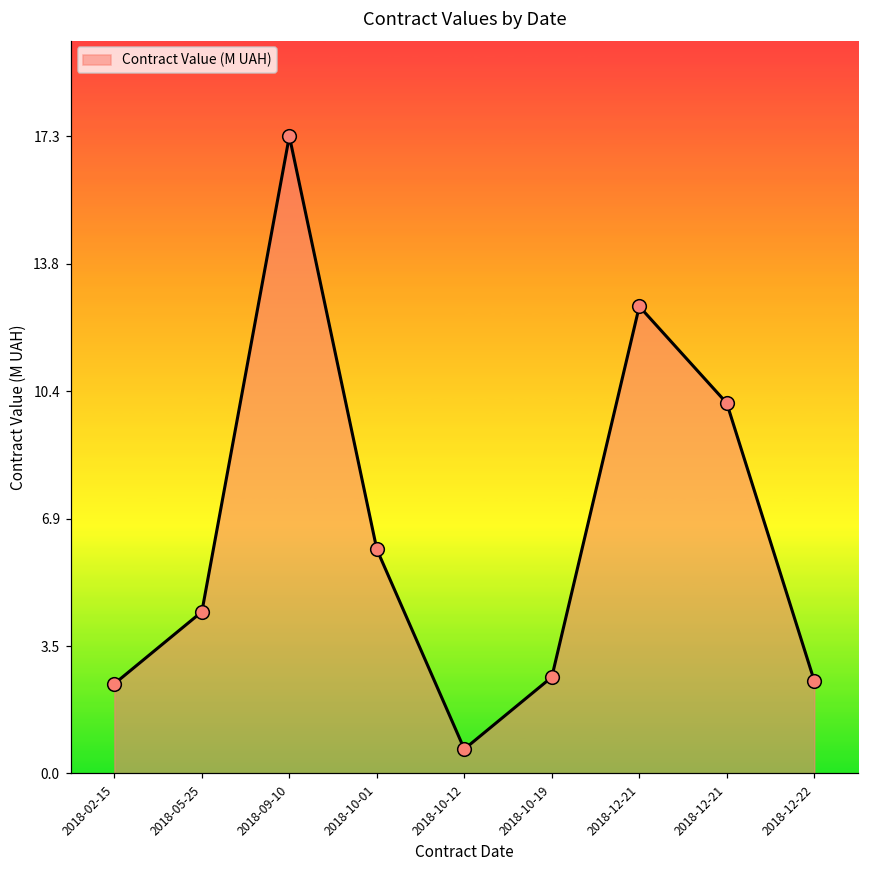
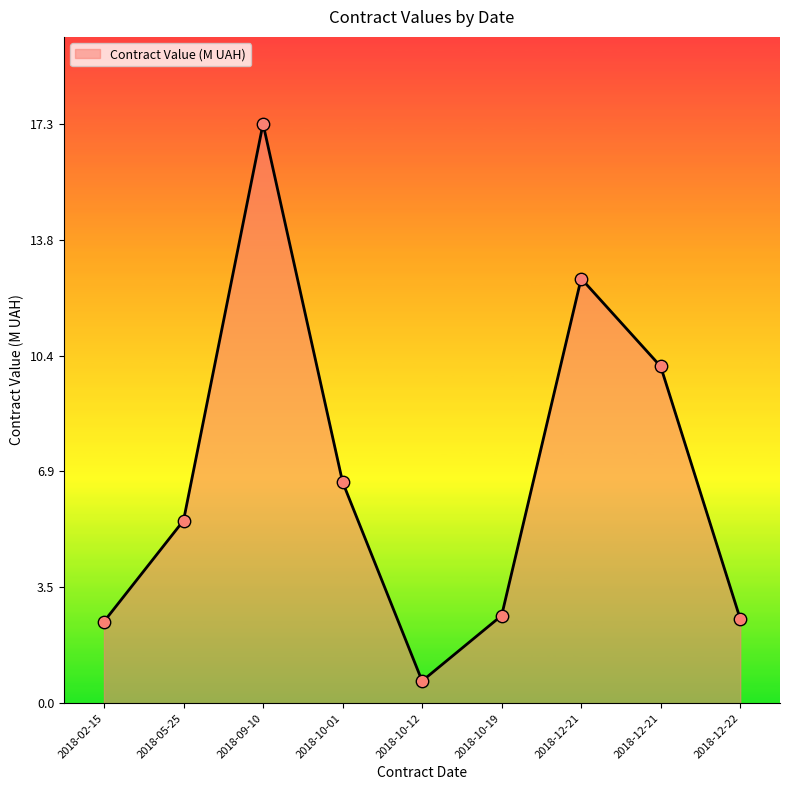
2018-05-25: 4.4 -> 5.4
2018-10-01: 6.1 -> 6.6
